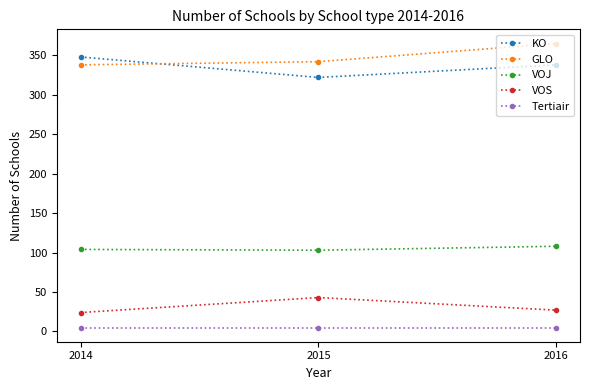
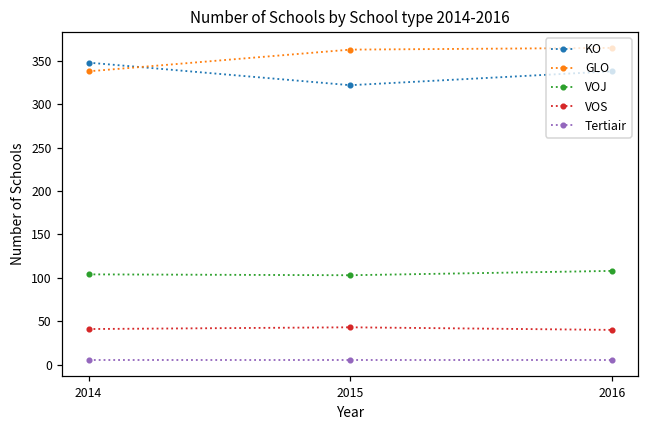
VOS, 2014: 20 -> 40
GLO, 2015: 340 -> 360
VOS, 2016: 30 -> 40
